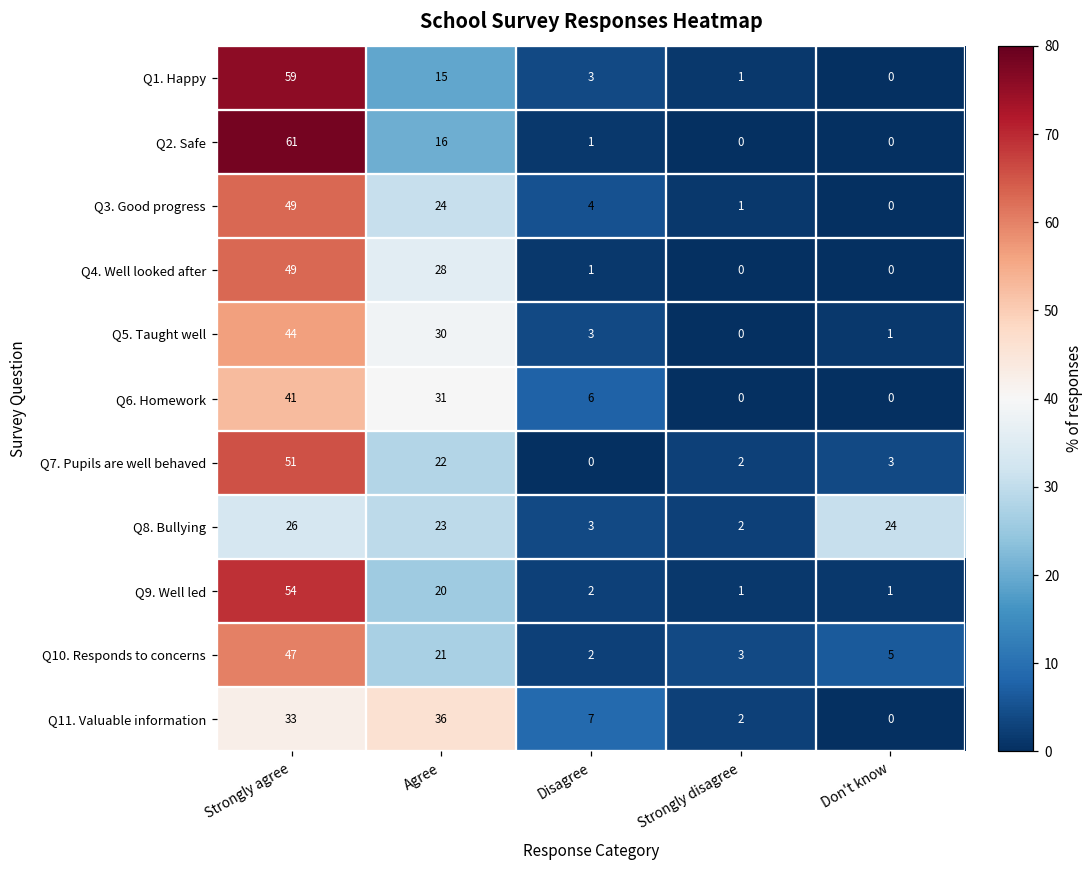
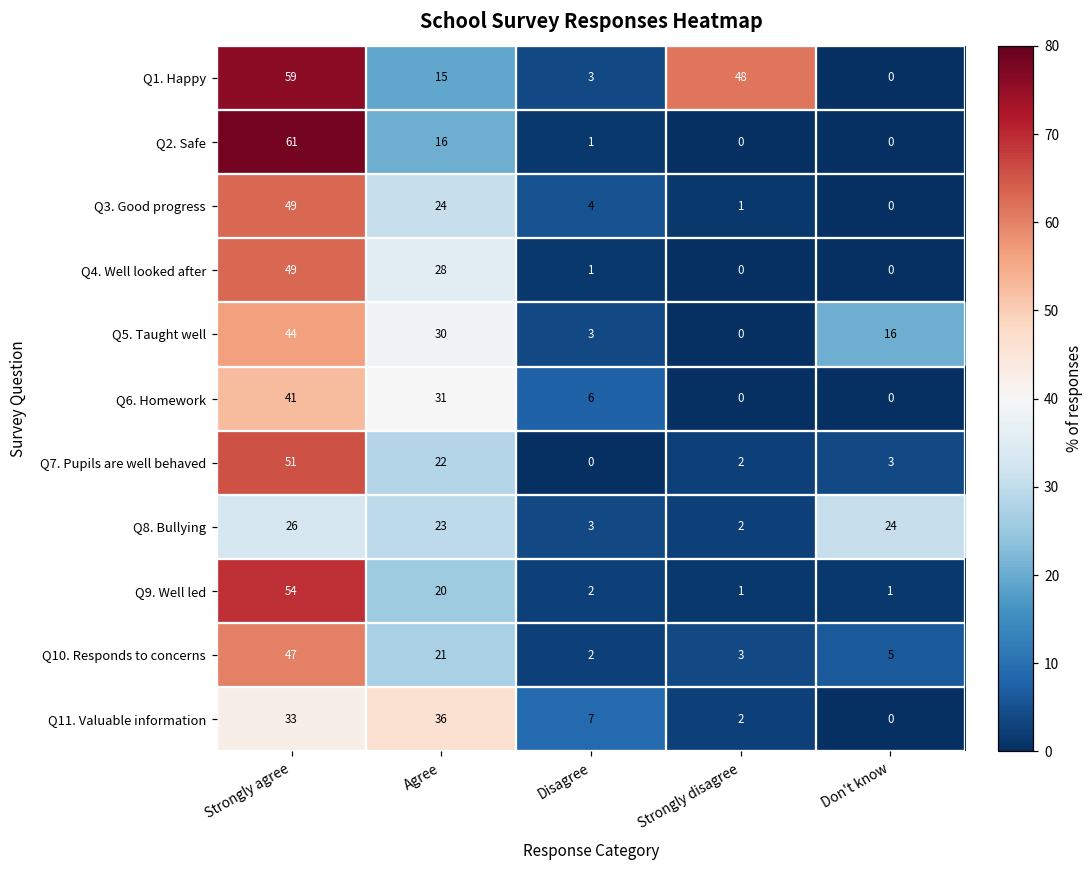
Q1. Happy, Strongly disagree: 1 -> 48
Q5. Taught well, Don't know: 1 -> 16
